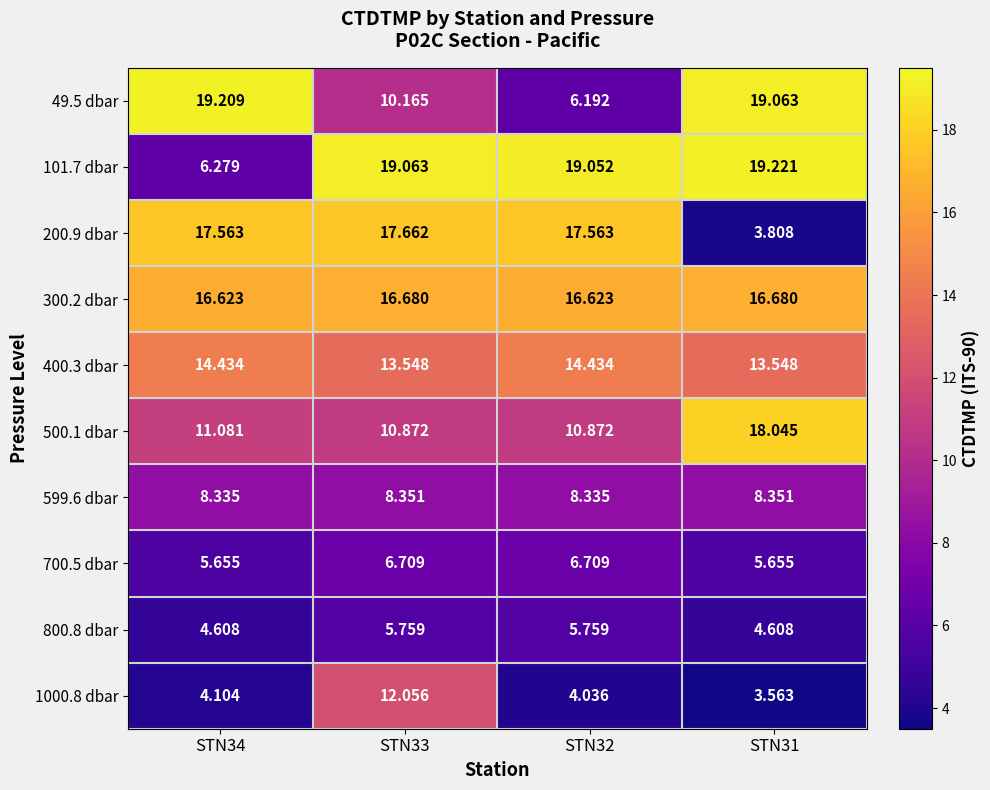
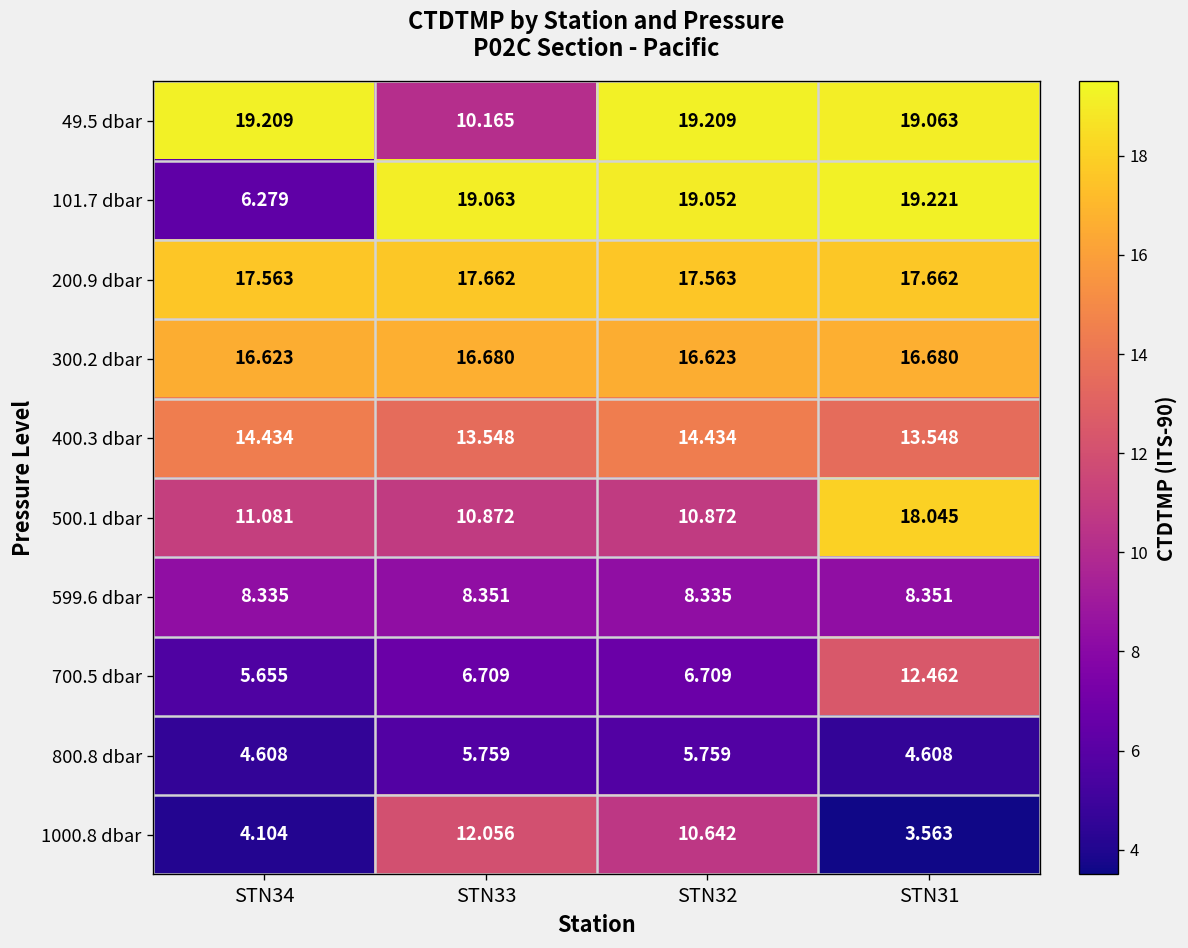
49.5 dbar, STN32: 6.192 -> 19.209
200.9 dbar, STN31: 3.808 -> 17.662
700.5 dbar, STN31: 5.655 -> 12.462
1000.8 dbar, STN32: 4.036 -> 10.642
